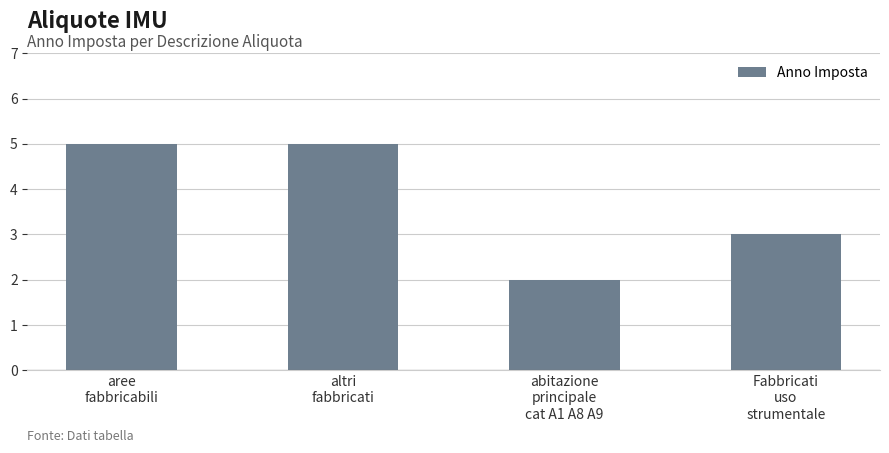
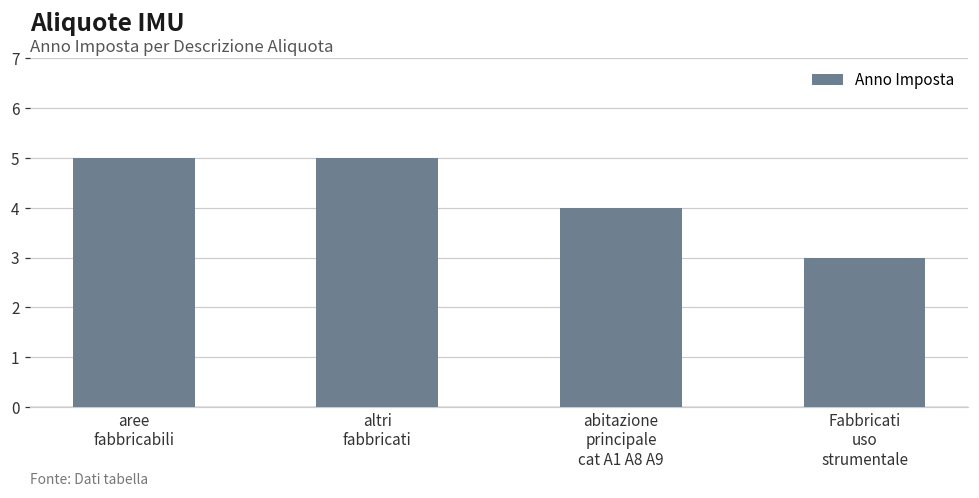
abitazione principale cat A1 A8 A9: 2 -> 4
